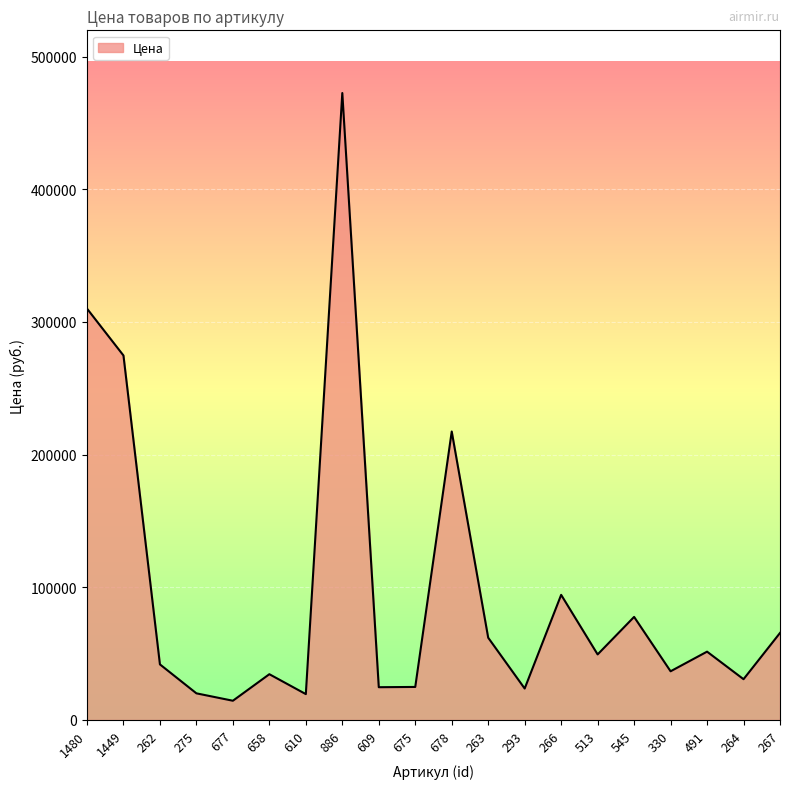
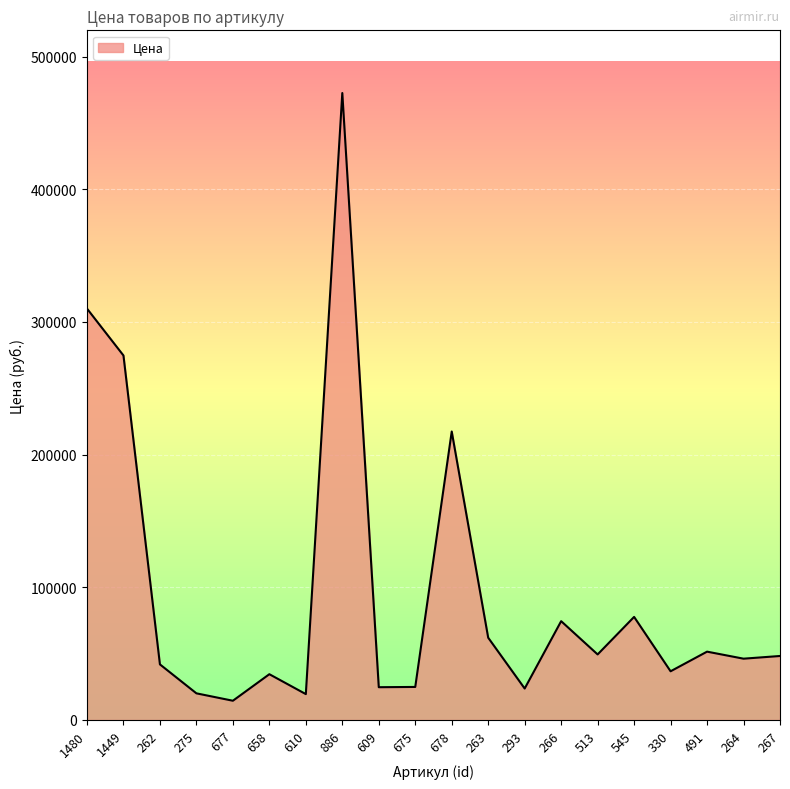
266: 94000 -> 74000
264: 31000 -> 46000
267: 66000 -> 48000
